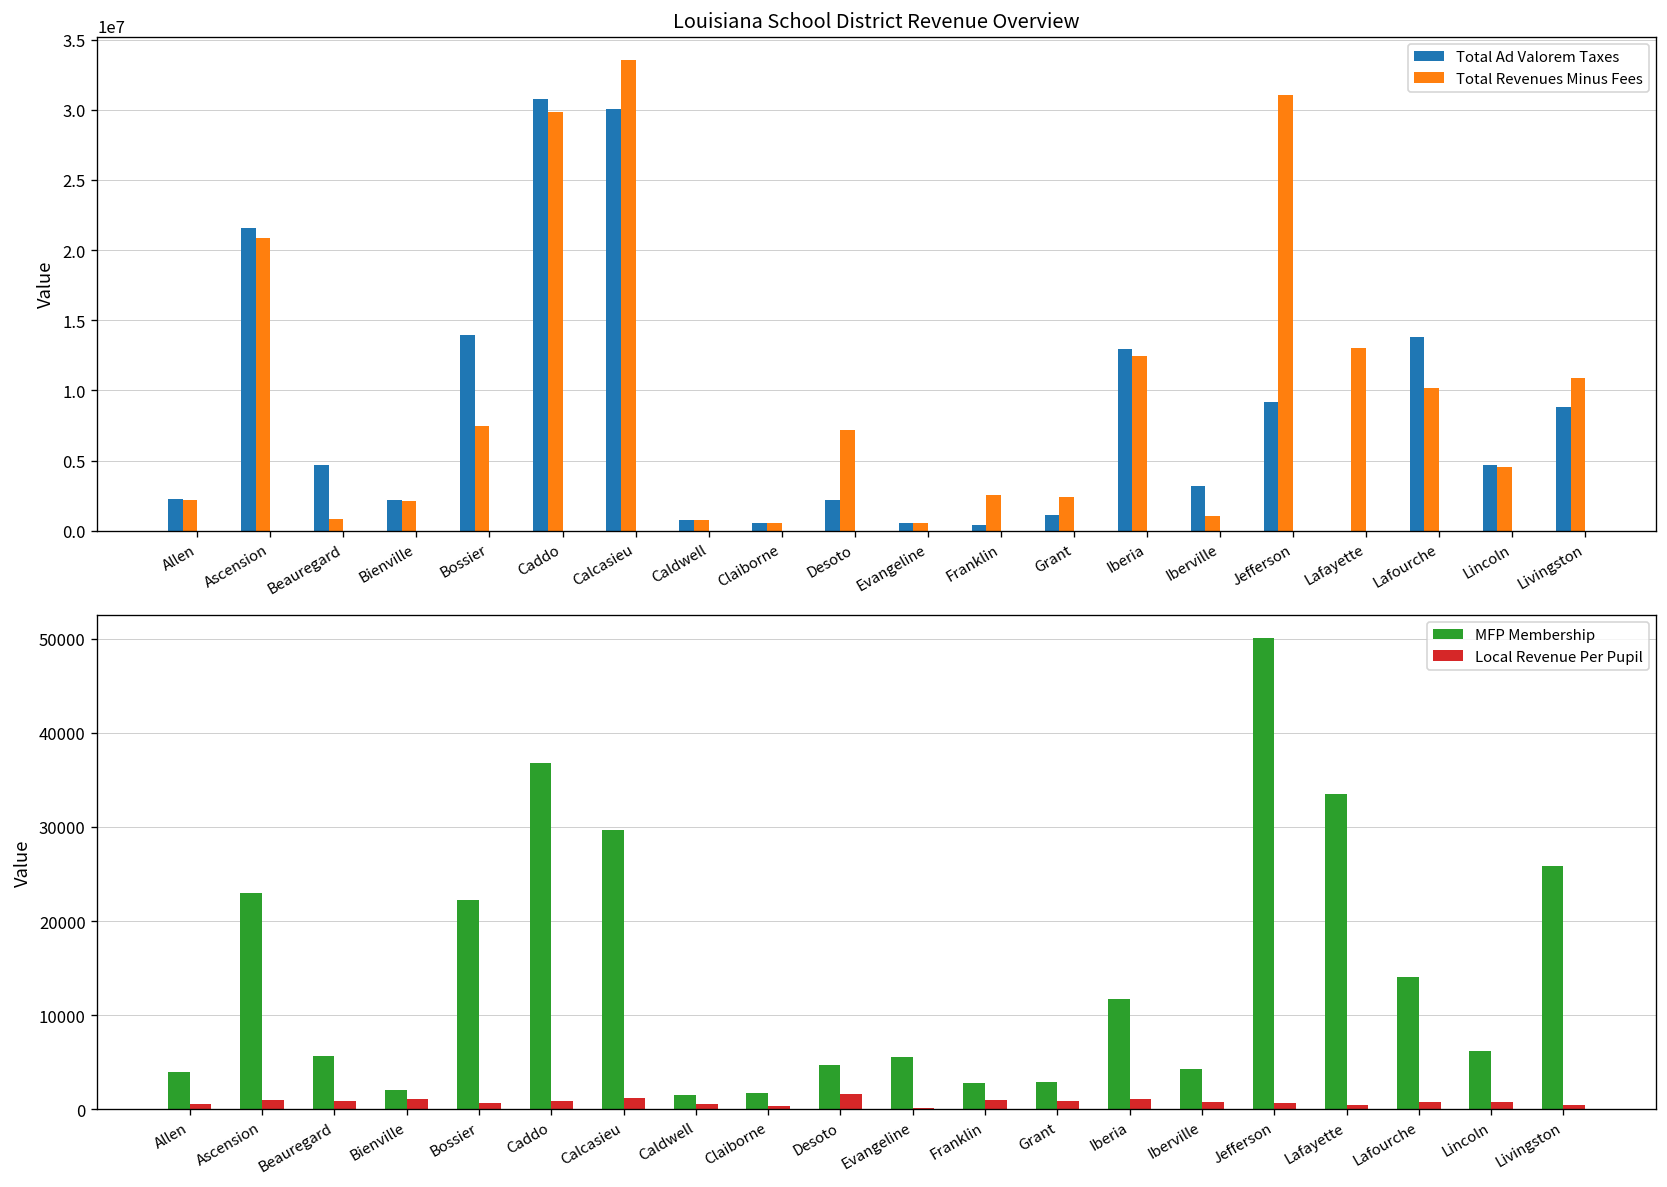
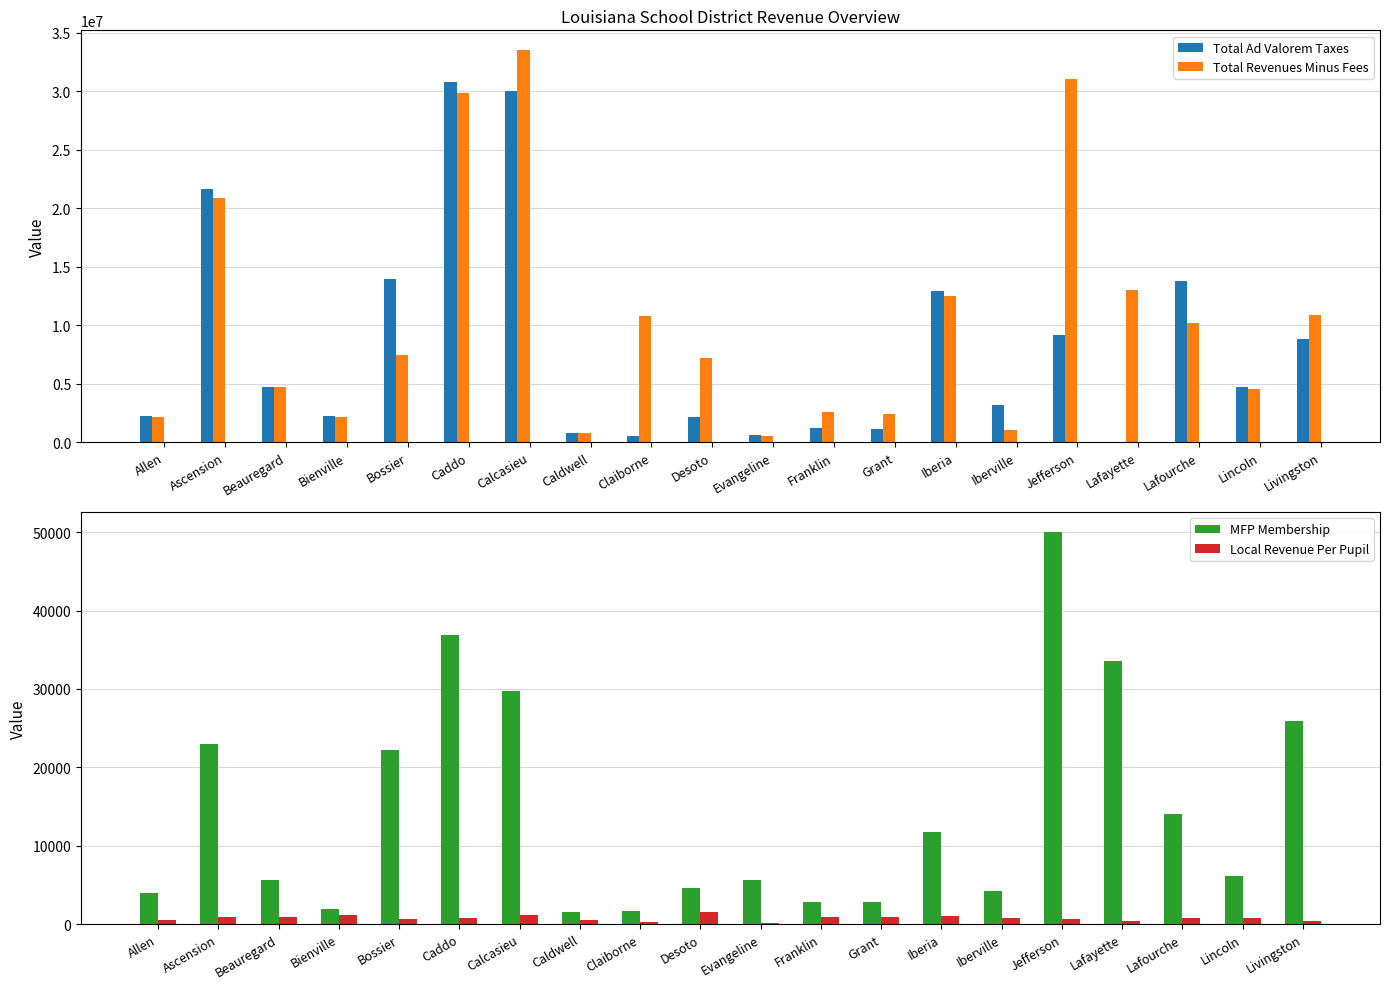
Louisiana School District Revenue Overview, Total Revenues Minus Fees, Beauregard: 800000 -> 4700000
Louisiana School District Revenue Overview, Total Revenues Minus Fees, Claiborne: 500000 -> 10800000
Louisiana School District Revenue Overview, Total Ad Valorem Taxes, Franklin: 400000 -> 1200000
